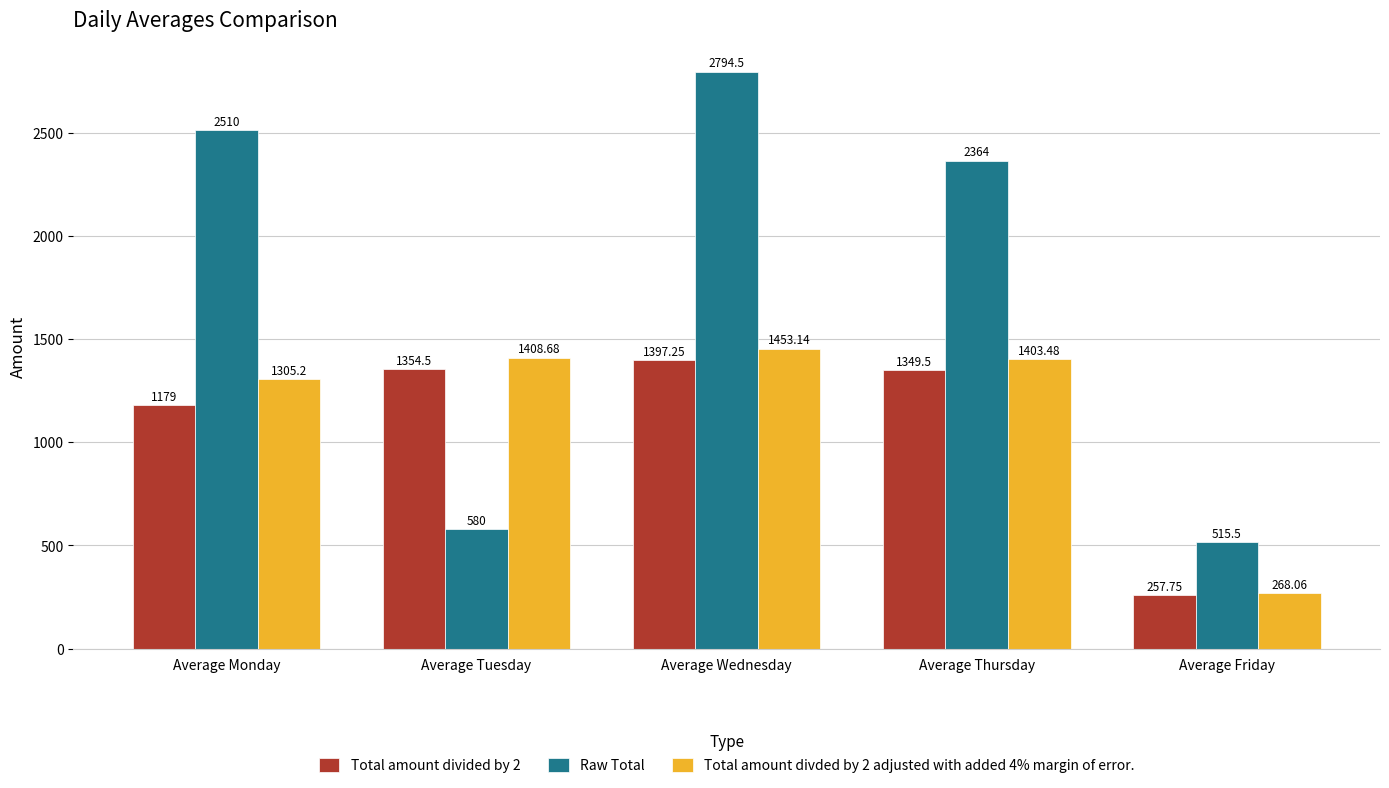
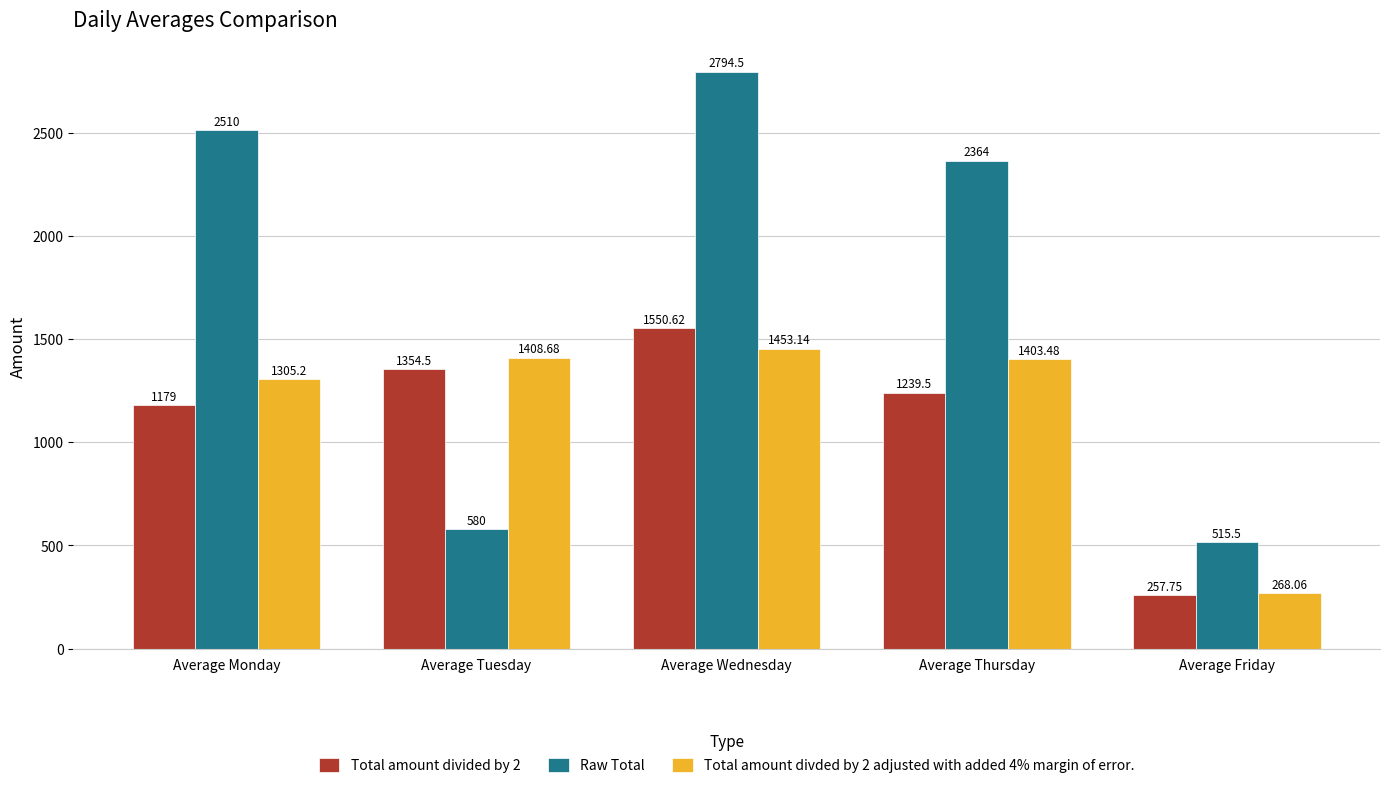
Total amount divided by 2, Average Wednesday: 1397.25 -> 1550.62
Total amount divided by 2, Average Thursday: 1349.5 -> 1239.5
